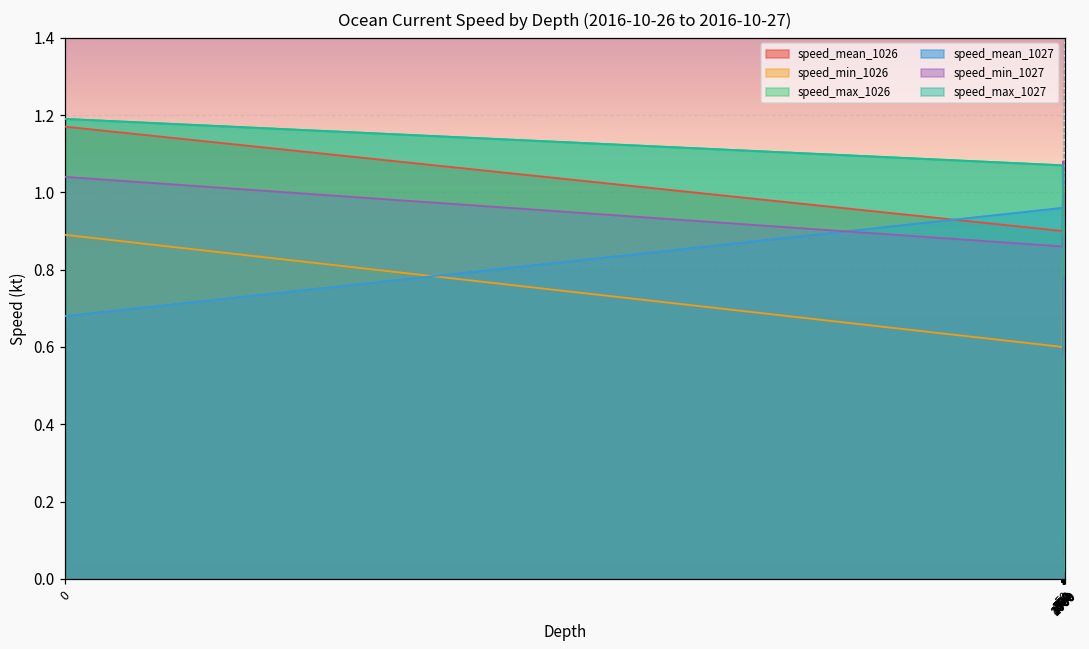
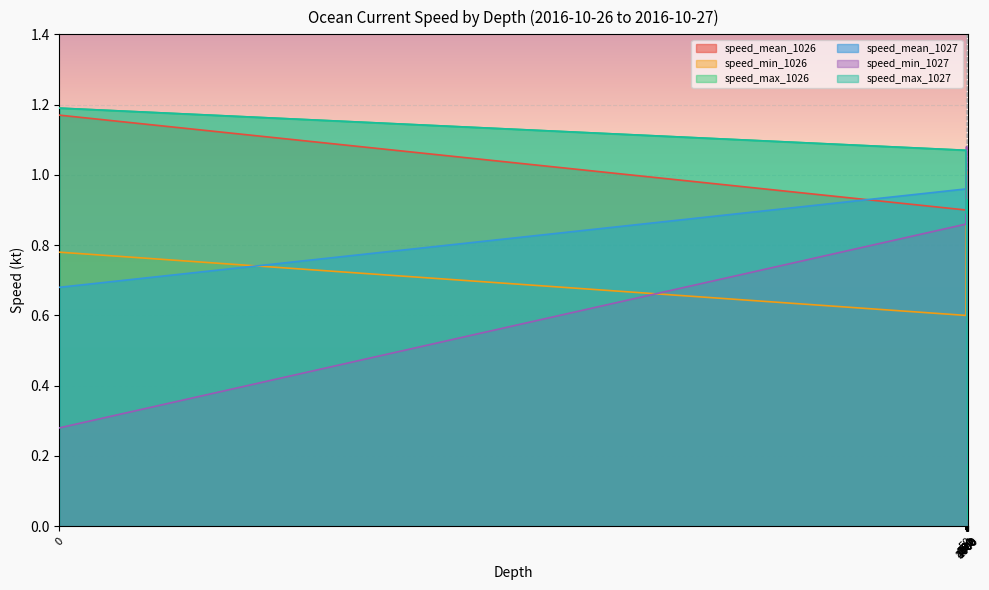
speed_min_1026, 0: 0.89 -> 0.78
speed_min_1027, 0: 1.04 -> 0.28
